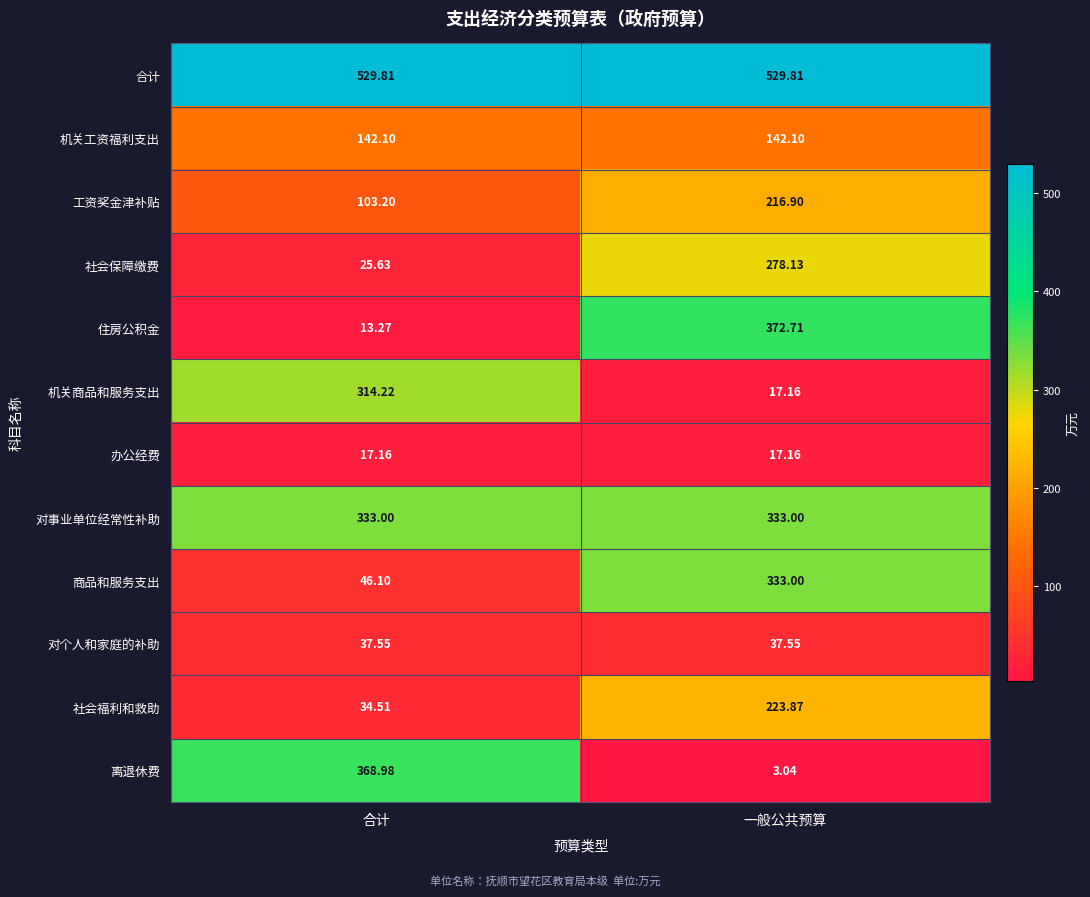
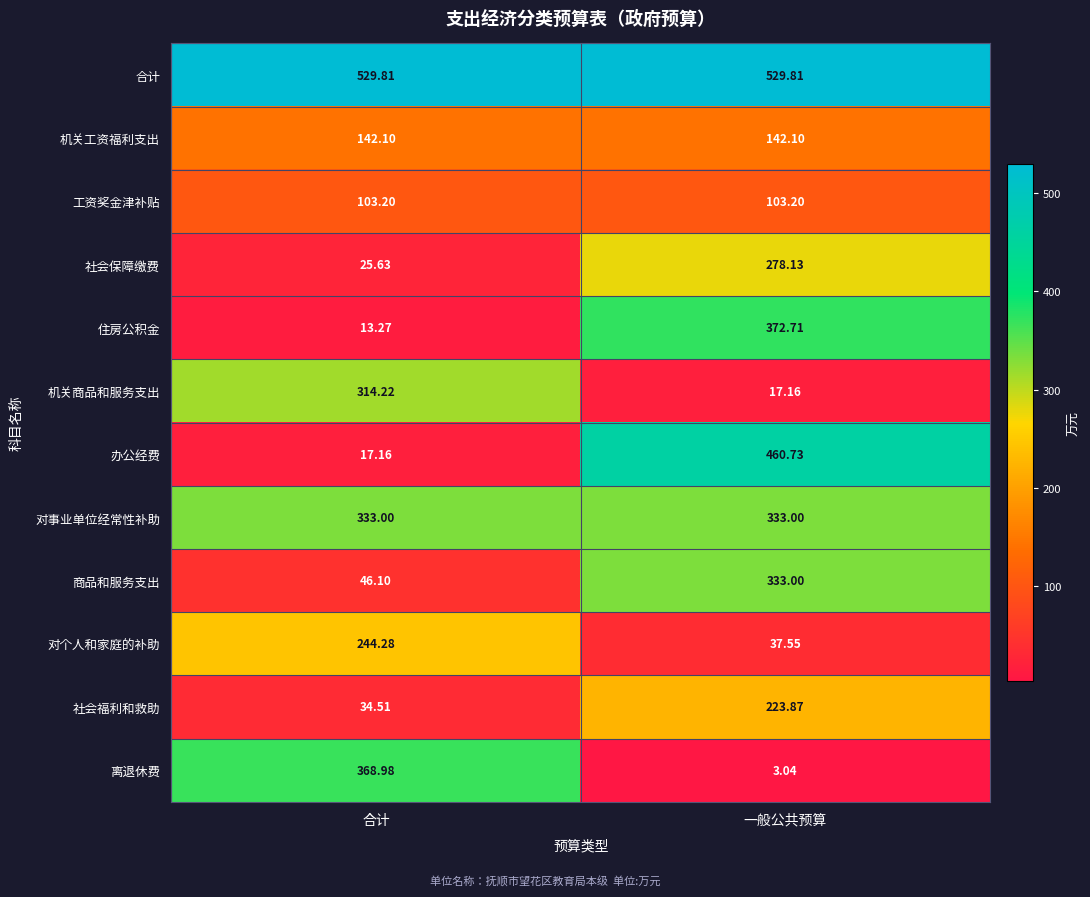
工资奖金津补贴, 一般公共预算: 216.90 -> 103.20
办公经费, 一般公共预算: 17.16 -> 460.73
对个人和家庭的补助, 合计: 37.55 -> 244.28
